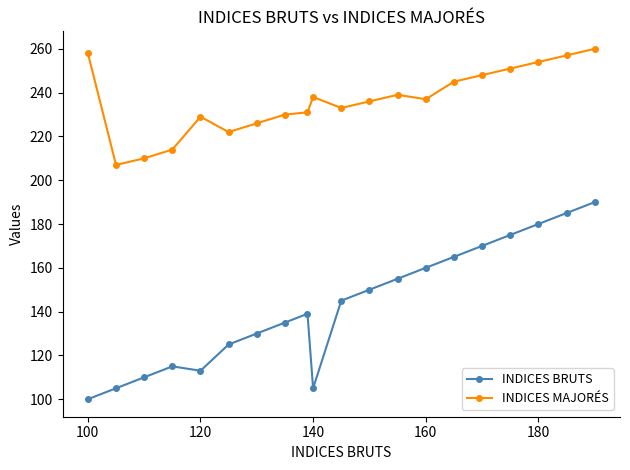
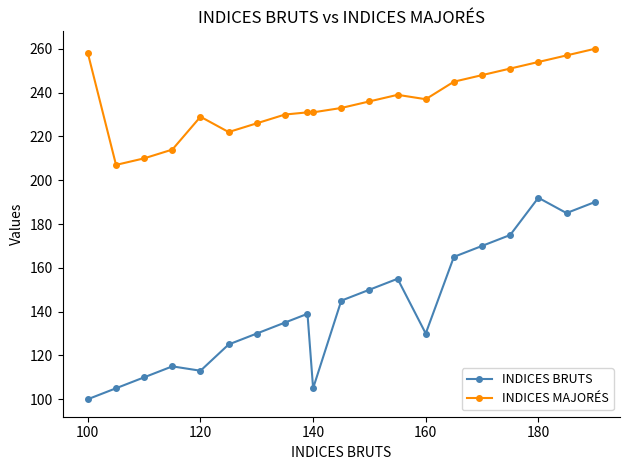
INDICES MAJORÉS, 140: 238 -> 231
INDICES BRUTS, 160: 160 -> 130
INDICES BRUTS, 180: 180 -> 192
